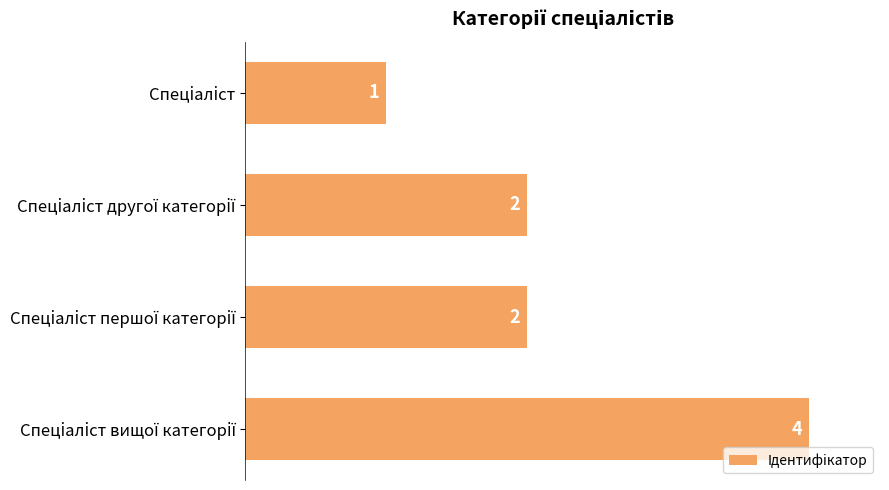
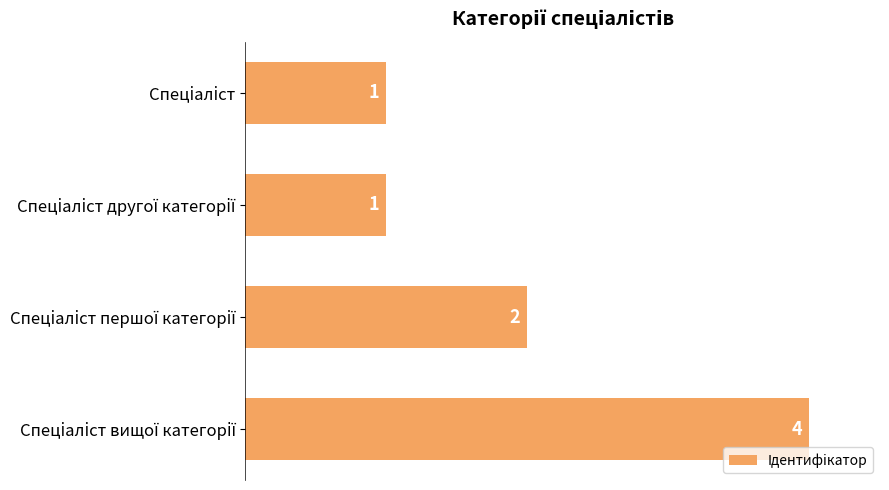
Спеціаліст другої категорії: 2 -> 1
